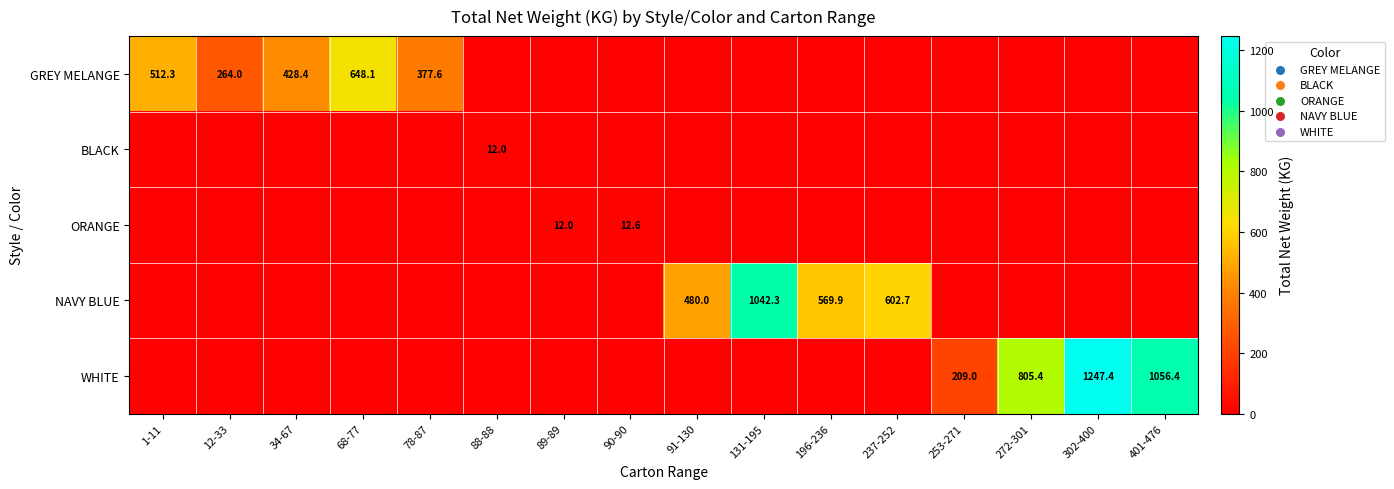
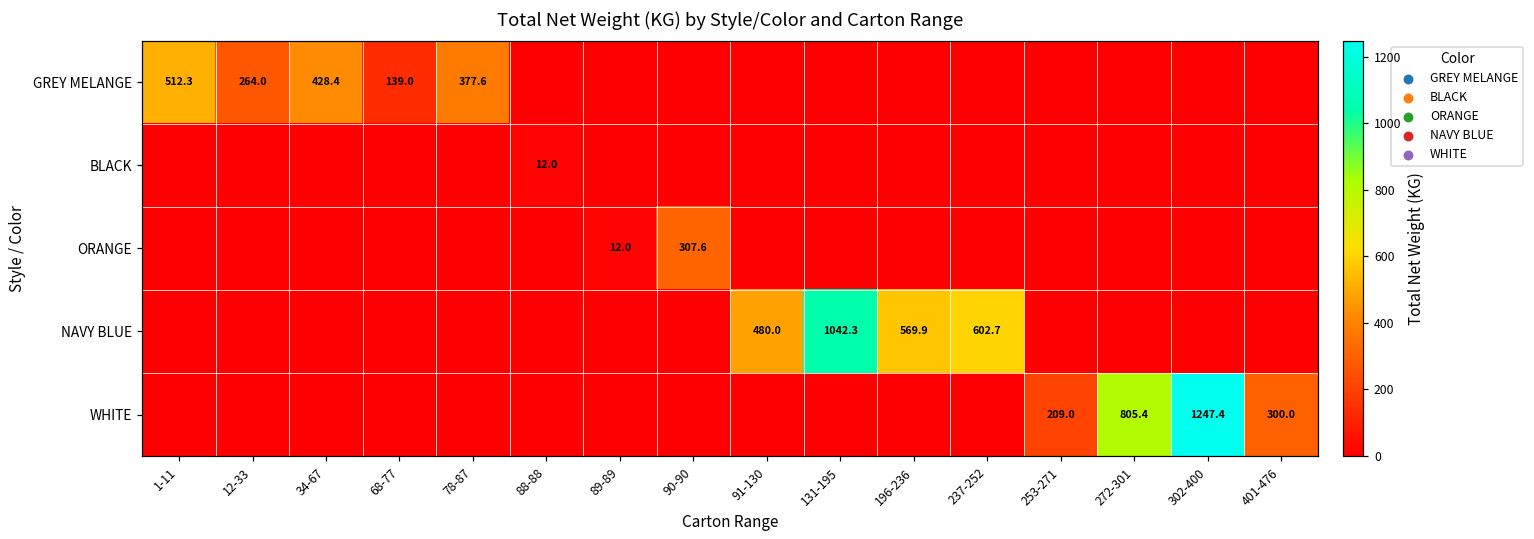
GREY MELANGE, 68-77: 648.1 -> 139.0
ORANGE, 90-90: 12.6 -> 307.6
WHITE, 401-476: 1056.4 -> 300.0
